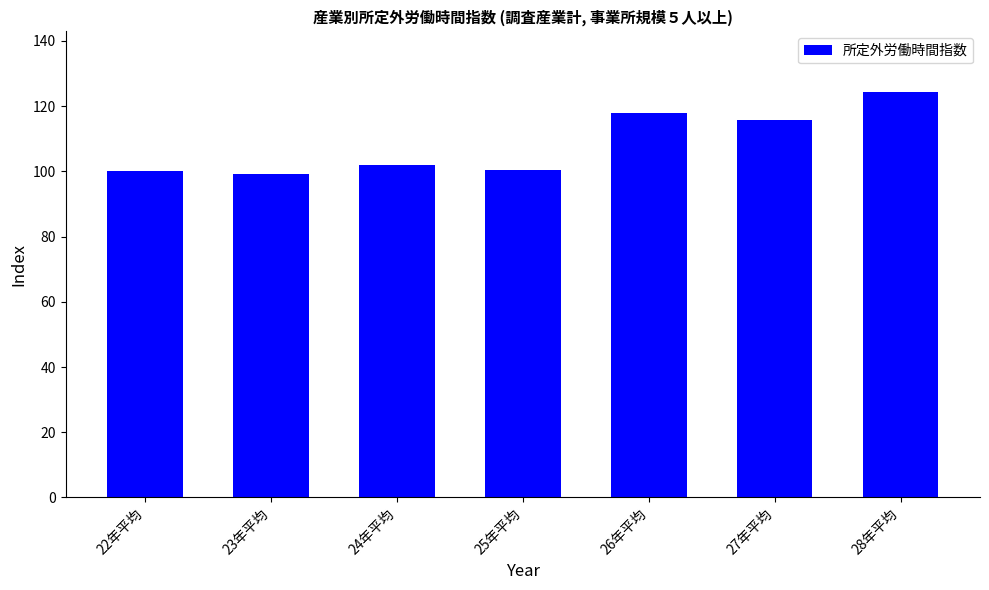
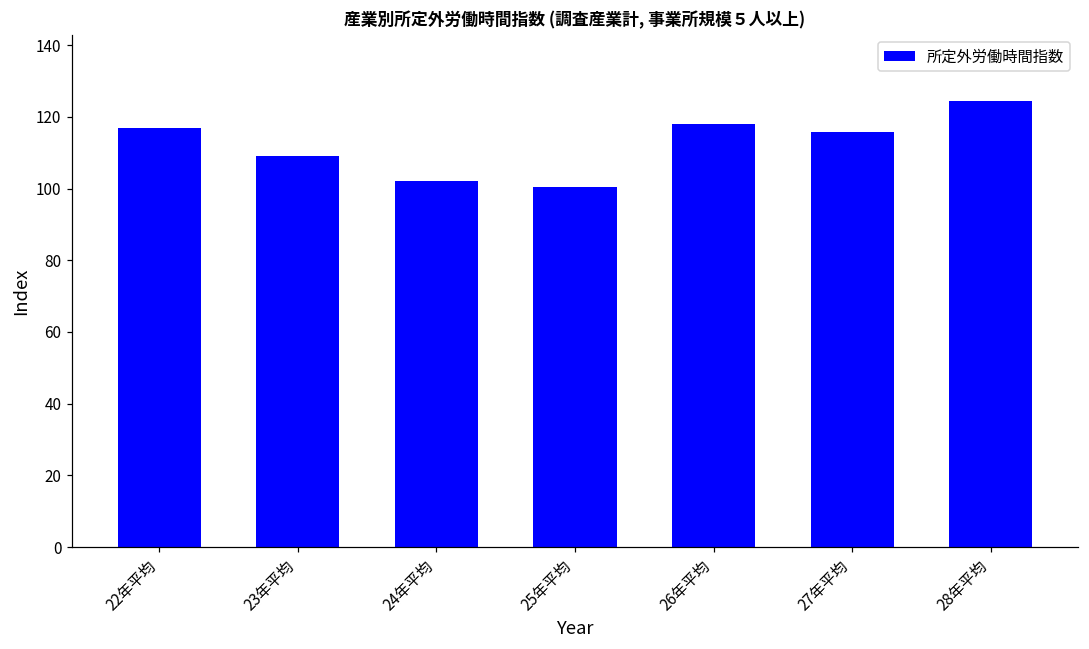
22年平均: 100 -> 117
23年平均: 99 -> 109
